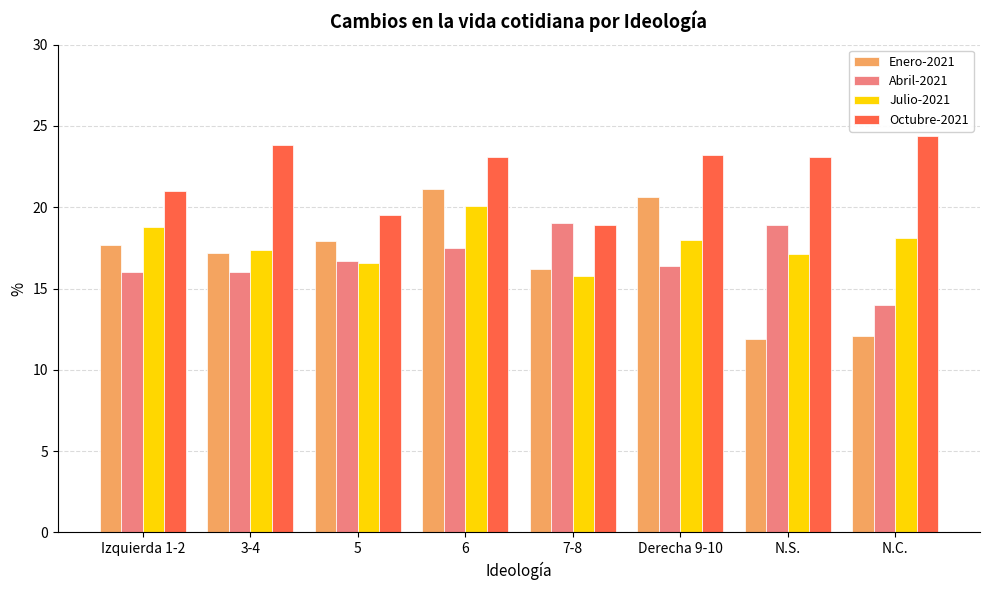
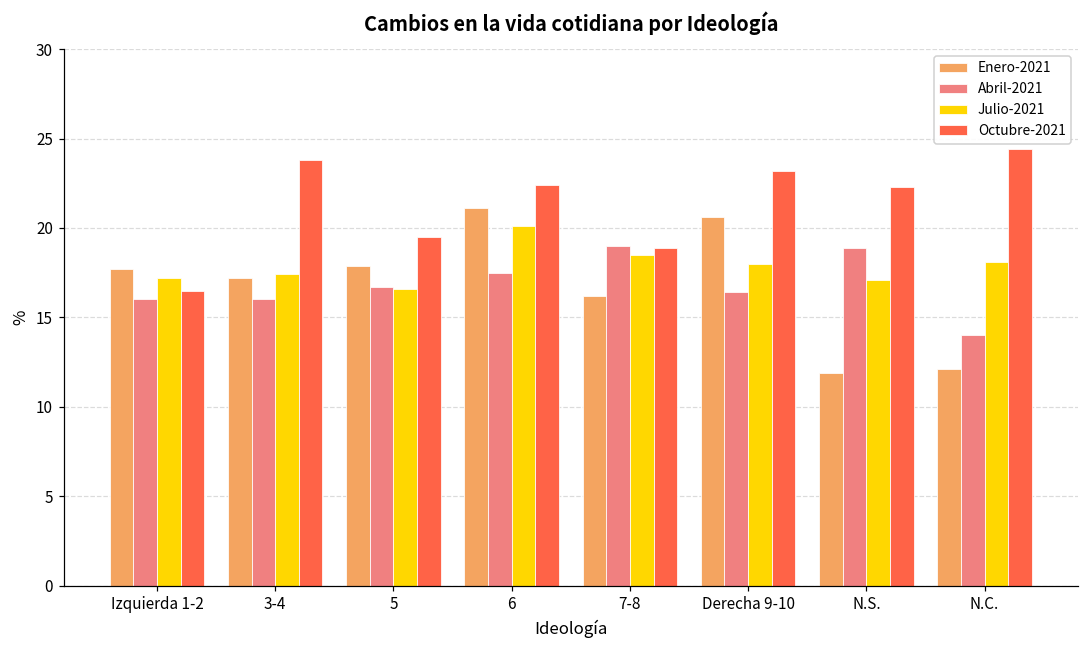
Julio-2021, Izquierda 1-2: 18.8 -> 17.2
Octubre-2021, Izquierda 1-2: 21.0 -> 16.5
Octubre-2021, 6: 23.1 -> 22.4
Julio-2021, 7-8: 15.8 -> 18.5
Octubre-2021, N.S.: 23.1 -> 22.3
